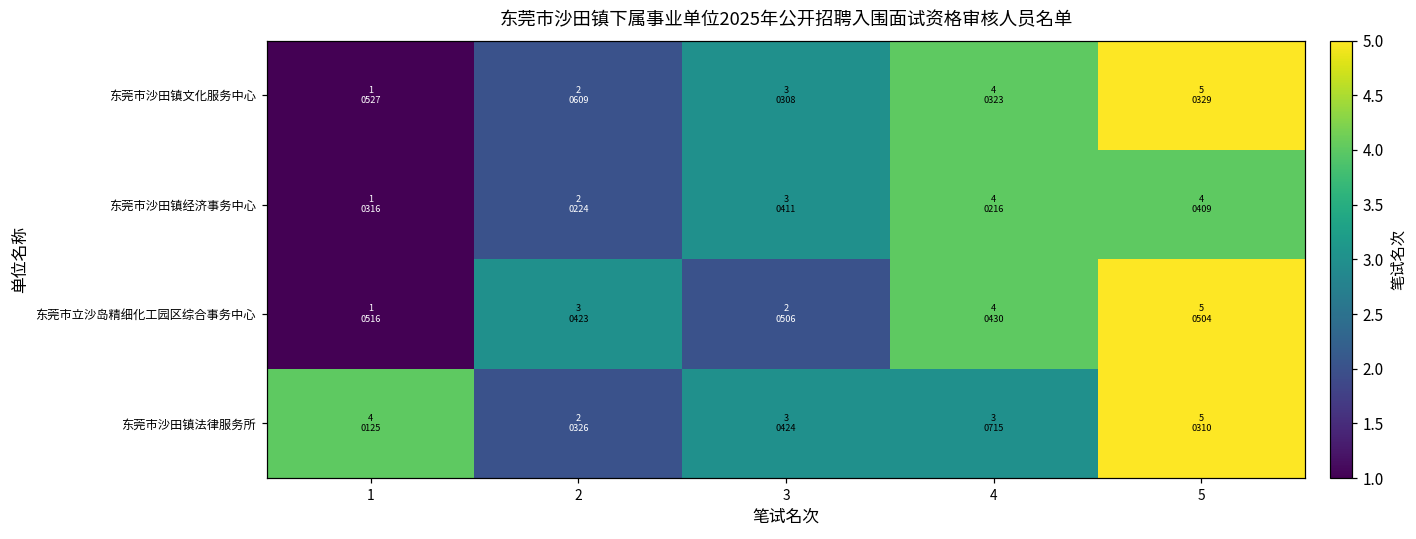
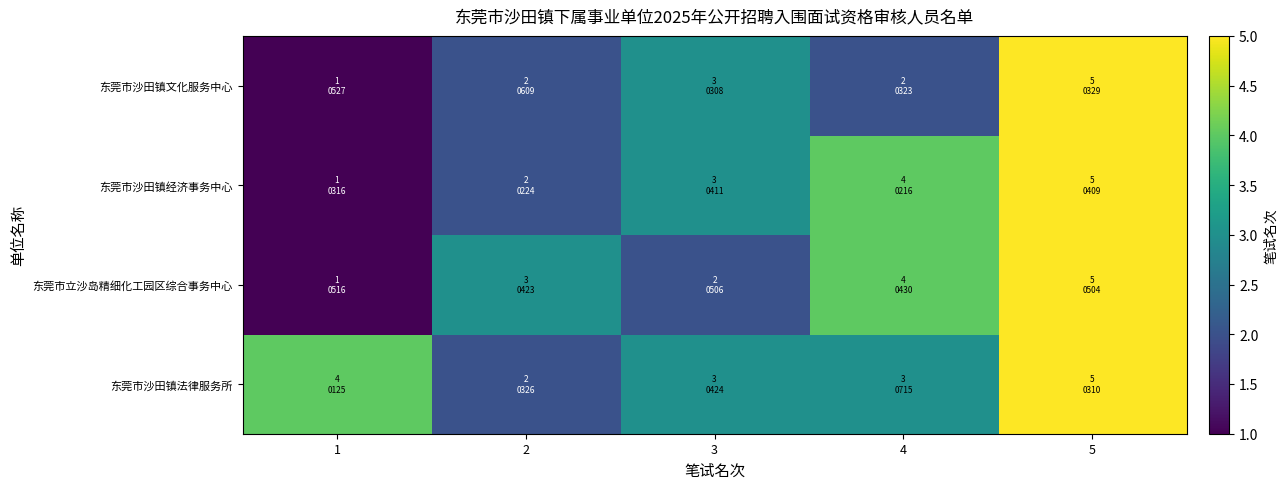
东莞市沙田镇文化服务中心, 4: 4 -> 2
东莞市沙田镇经济事务中心, 5: 4 -> 5
